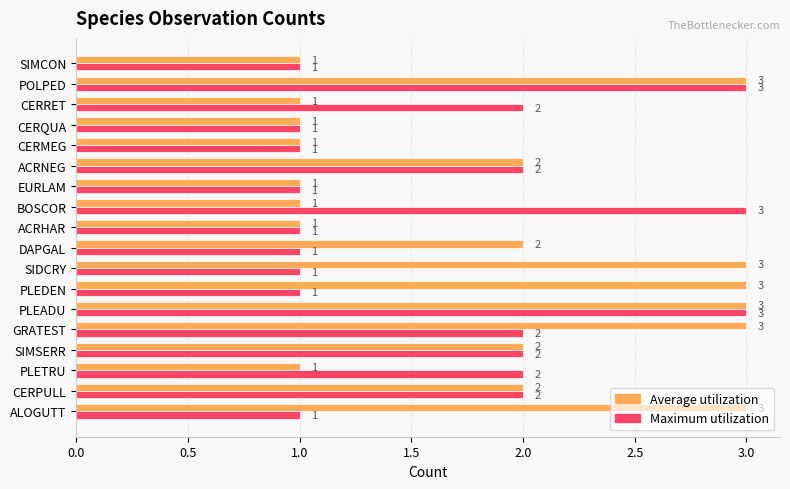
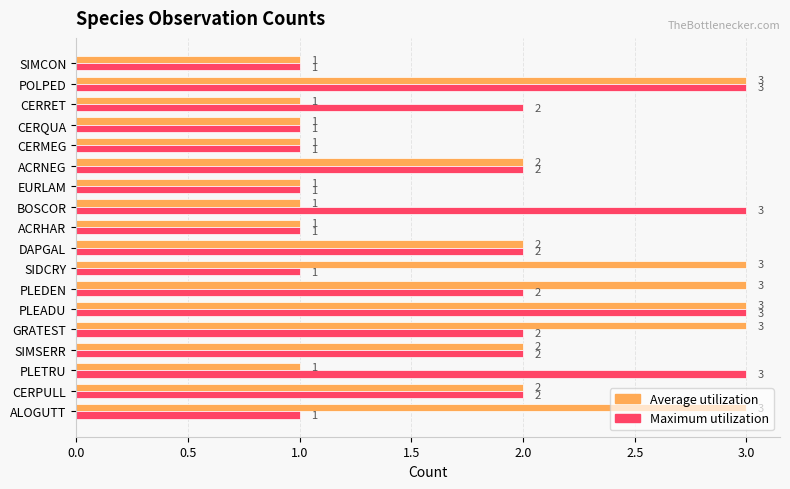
Maximum utilization, DAPGAL: 1 -> 2
Maximum utilization, PLEDEN: 1 -> 2
Maximum utilization, PLETRU: 2 -> 3
